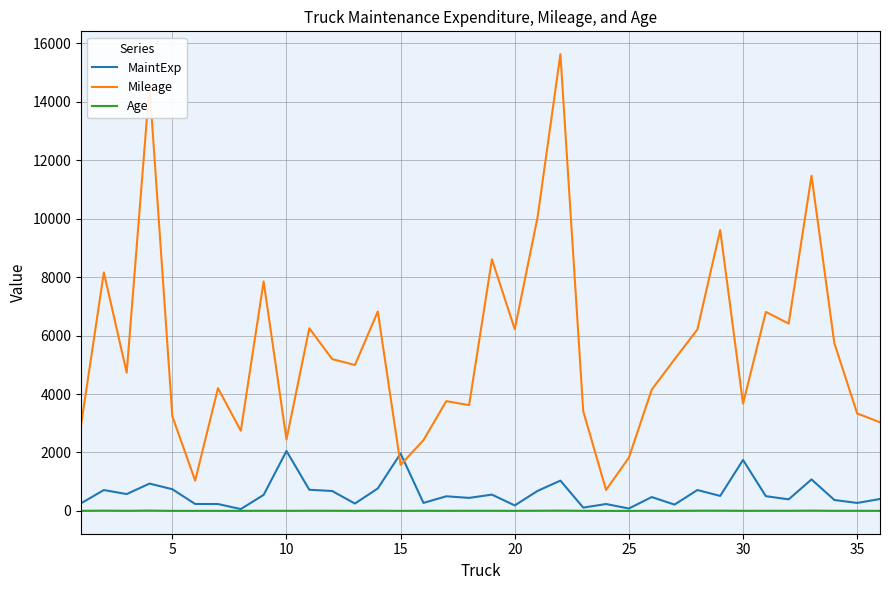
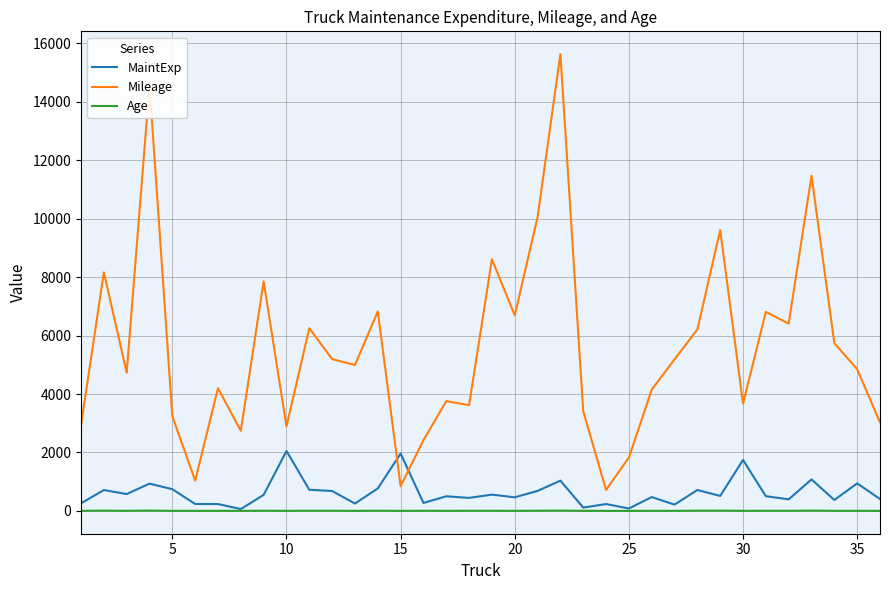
Mileage, 10: 2400 -> 2900
Mileage, 15: 1600 -> 800
MaintExp, 20: 200 -> 500
Mileage, 20: 6200 -> 6700
MaintExp, 35: 300 -> 900
Mileage, 35: 3300 -> 4800
